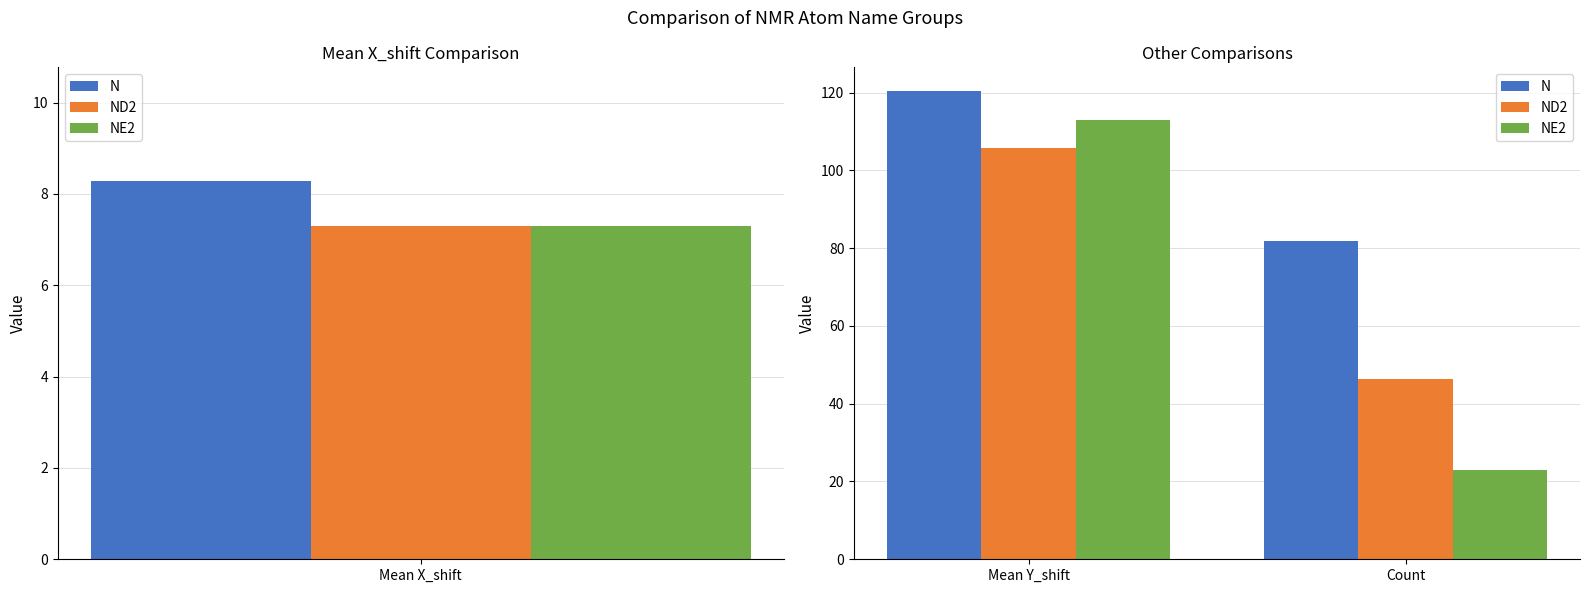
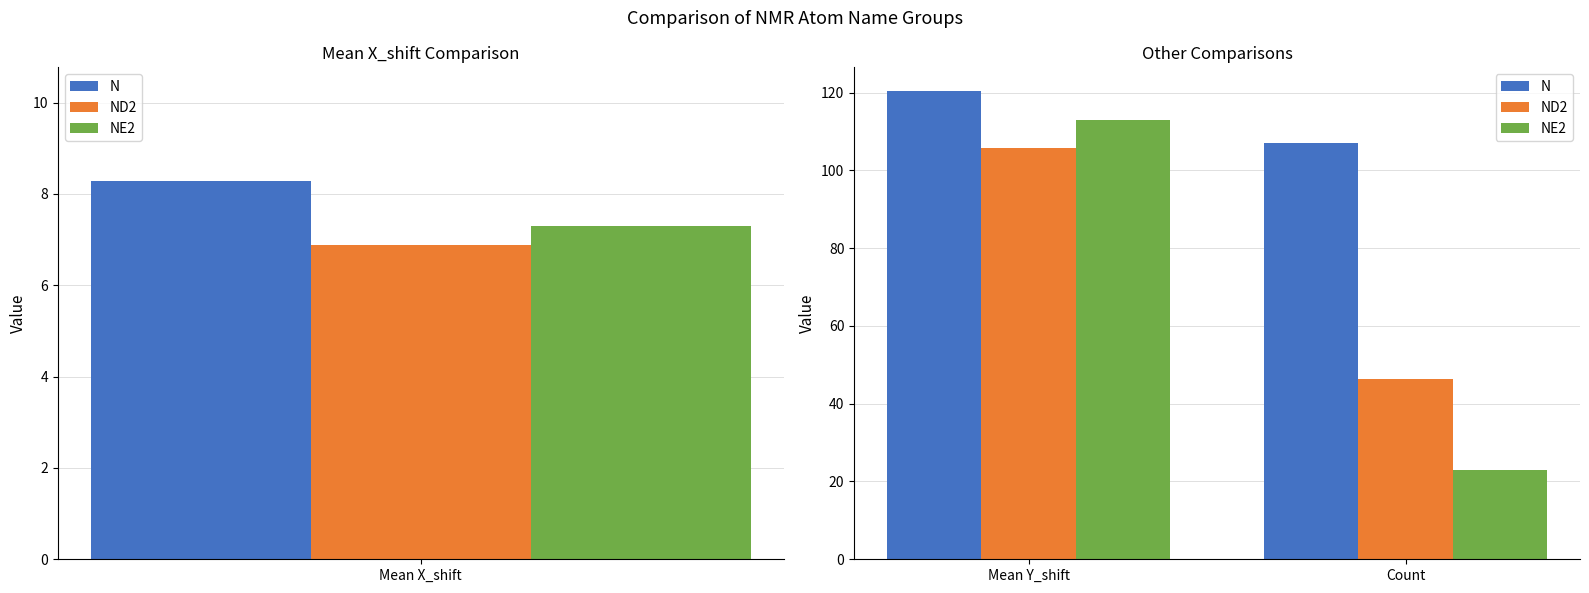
Mean X_shift Comparison, Mean X_shift: 7.3 -> 6.9
Other Comparisons, N, Count: 82 -> 107
